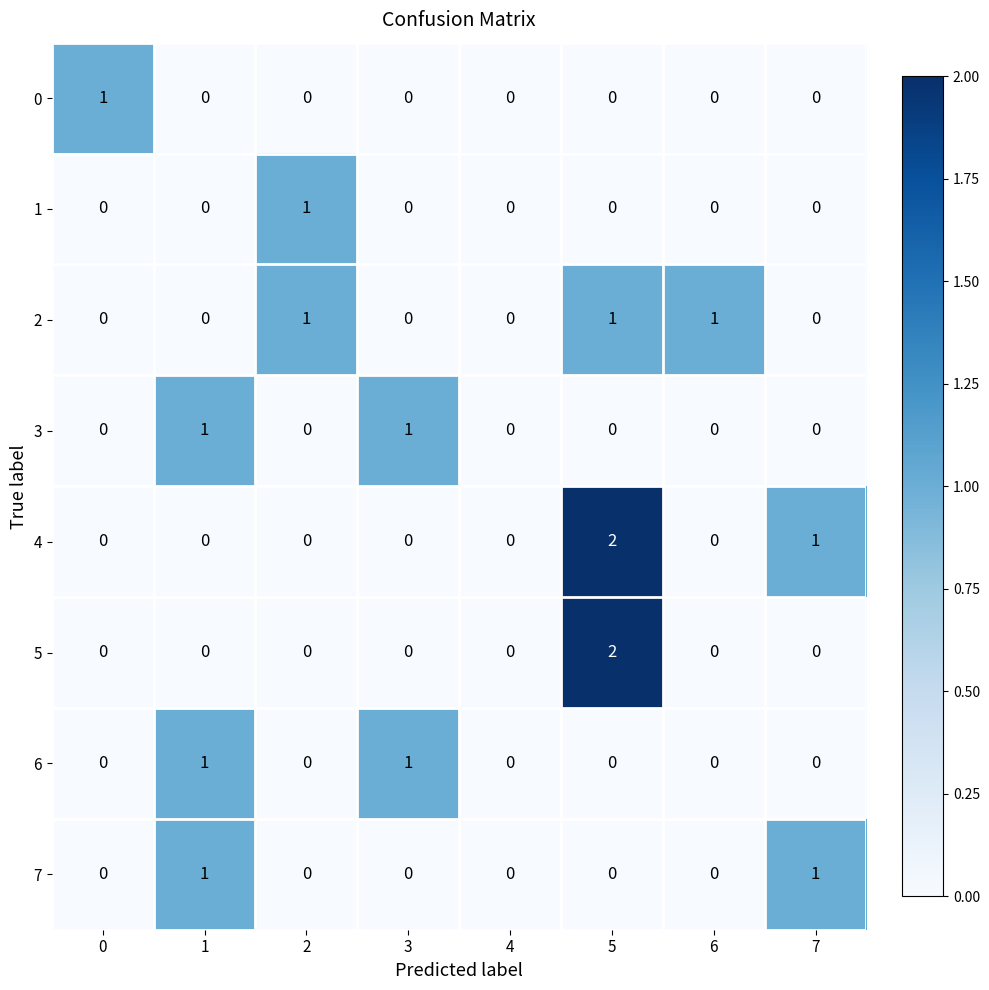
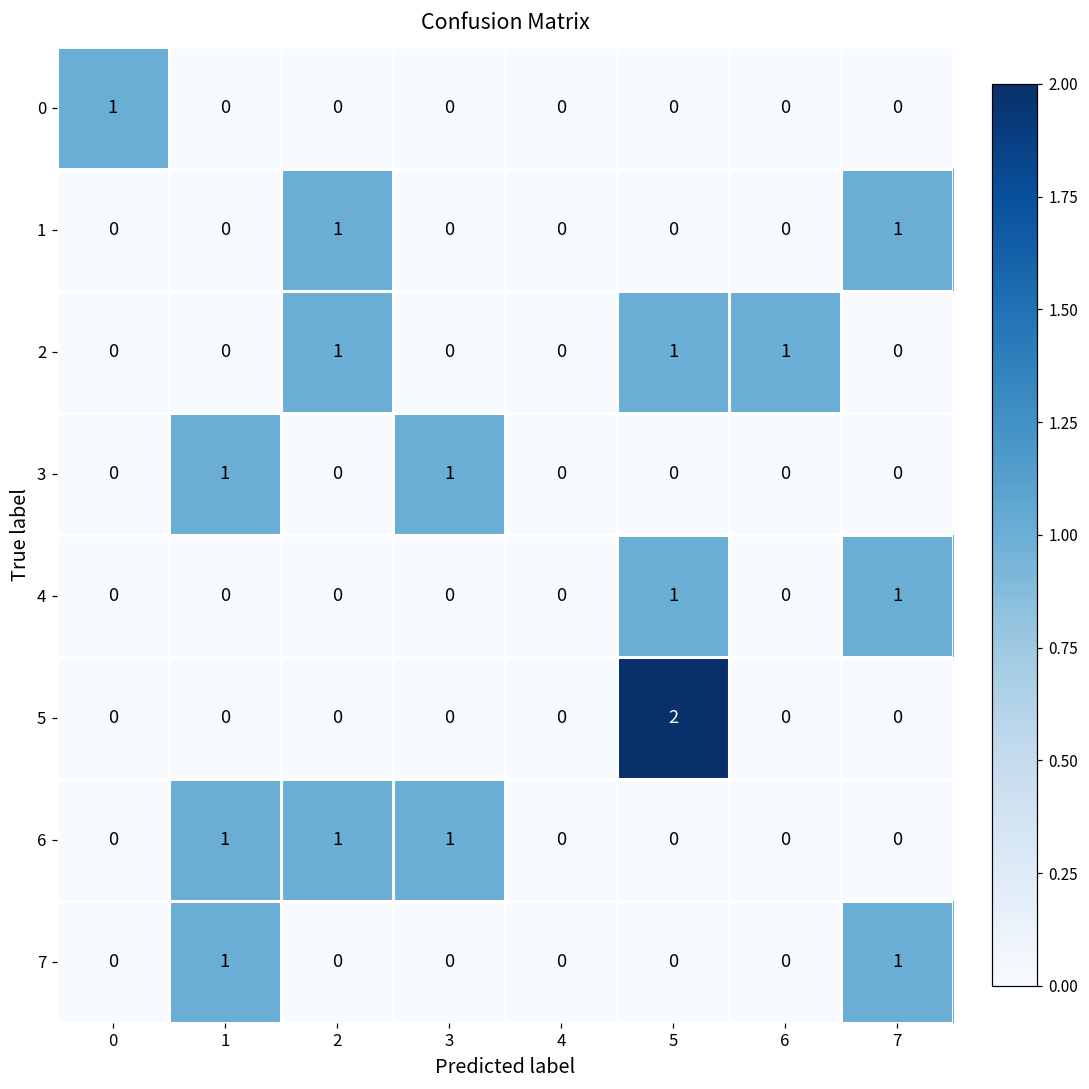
1, 7: 0 -> 1
4, 5: 2 -> 1
6, 2: 0 -> 1
